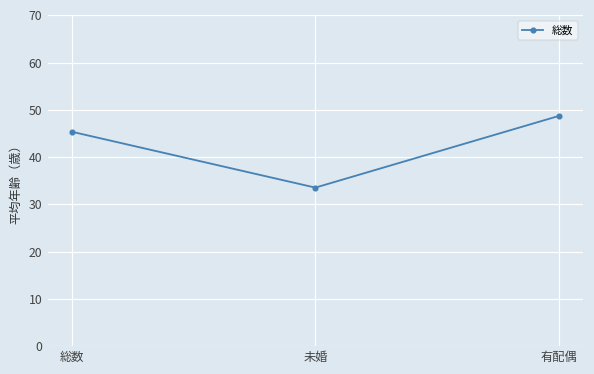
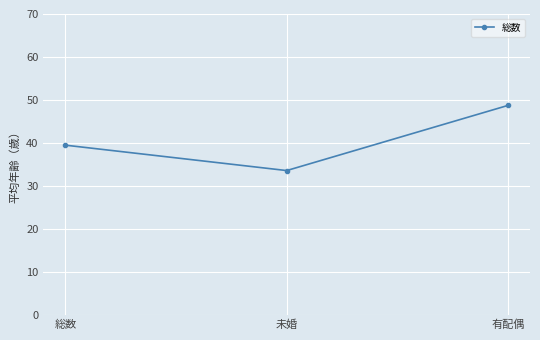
総数: 45 -> 39
